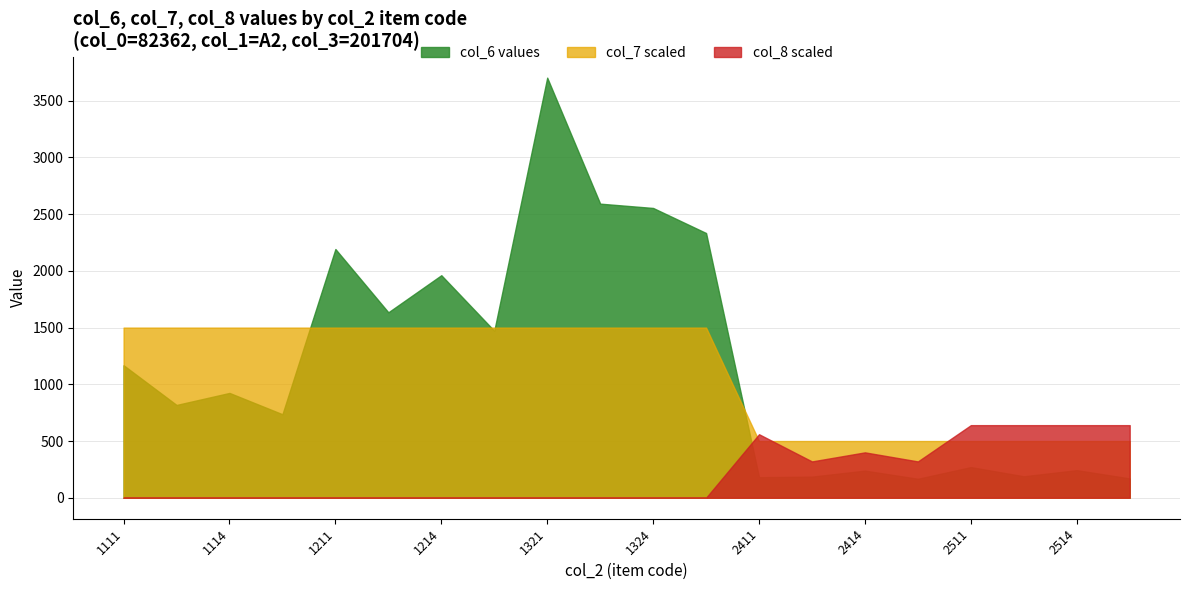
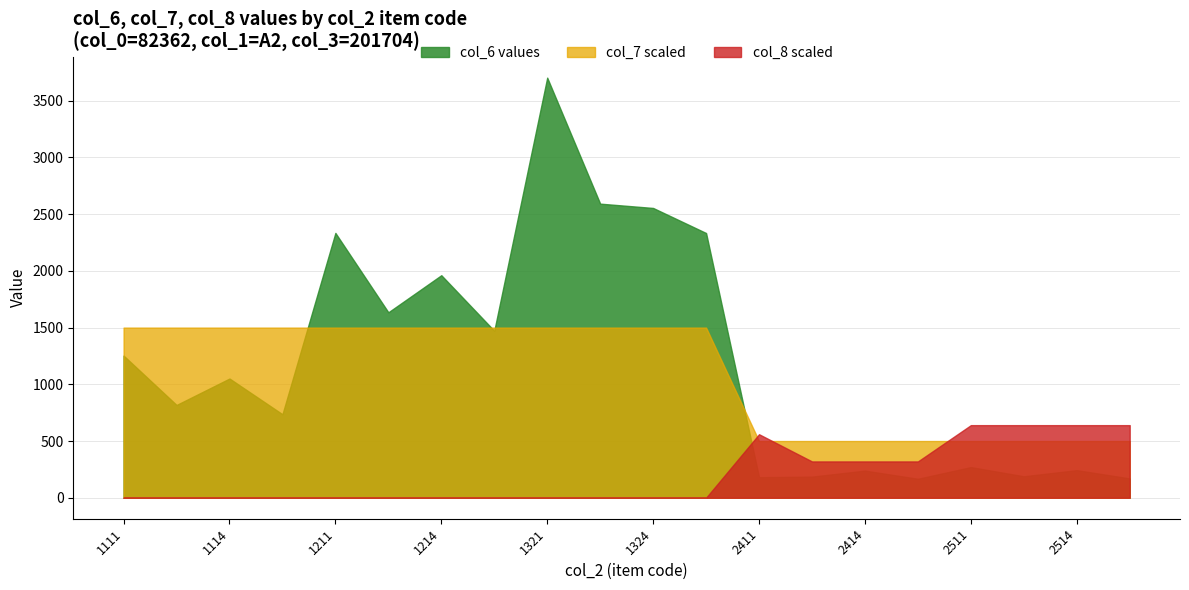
col_6 values, 1111: 1170 -> 1250
col_6 values, 1114: 920 -> 1050
col_6 values, 1211: 2190 -> 2340
col_8 scaled, 2414: 400 -> 320
